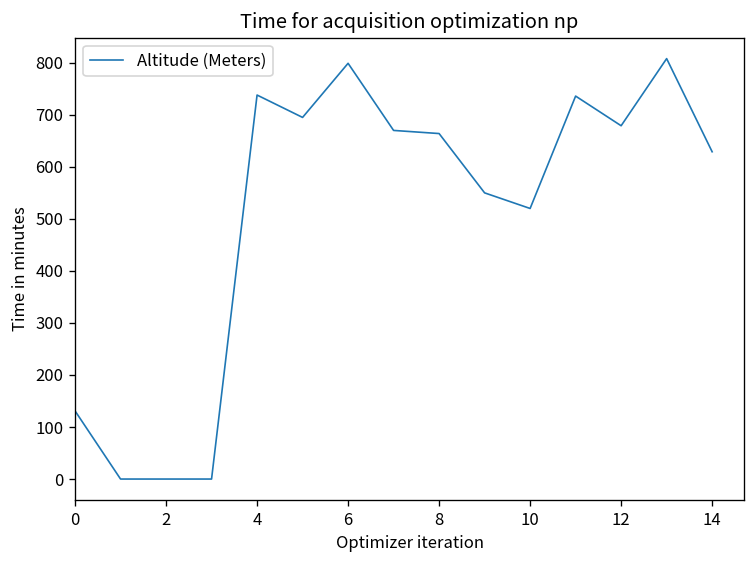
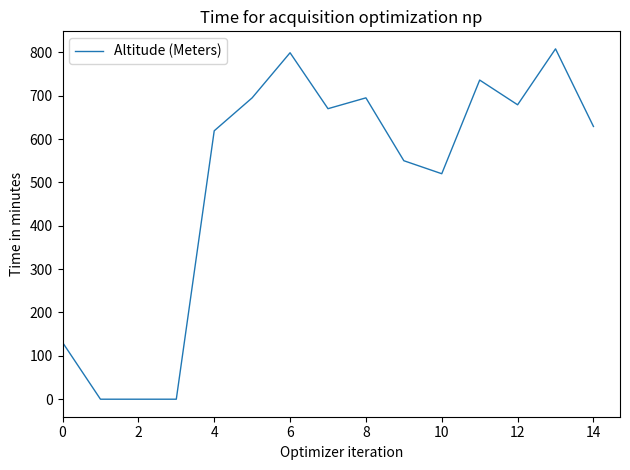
4: 740 -> 620
8: 660 -> 700
